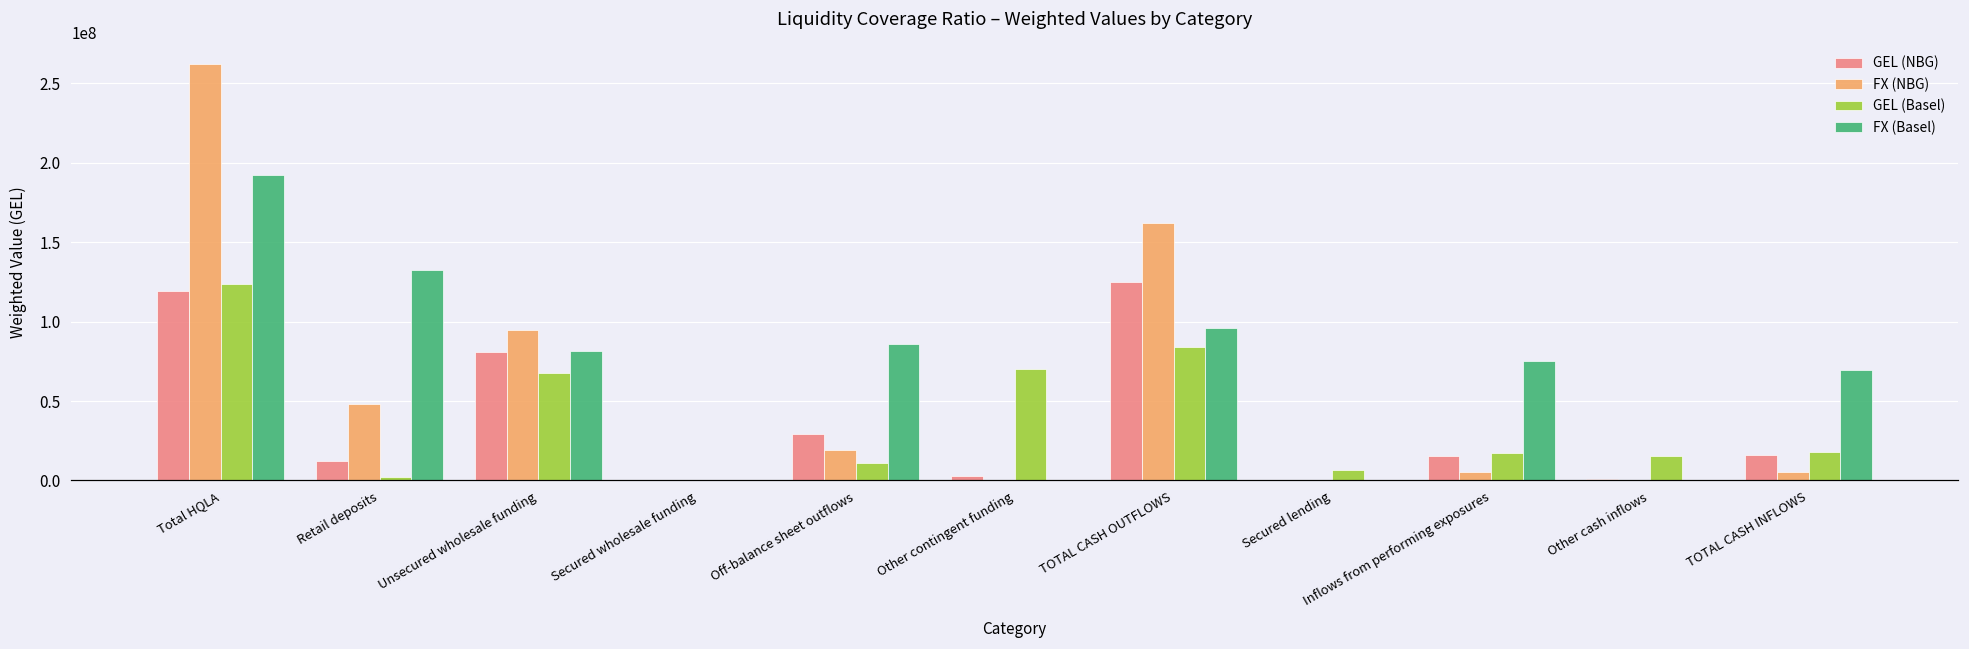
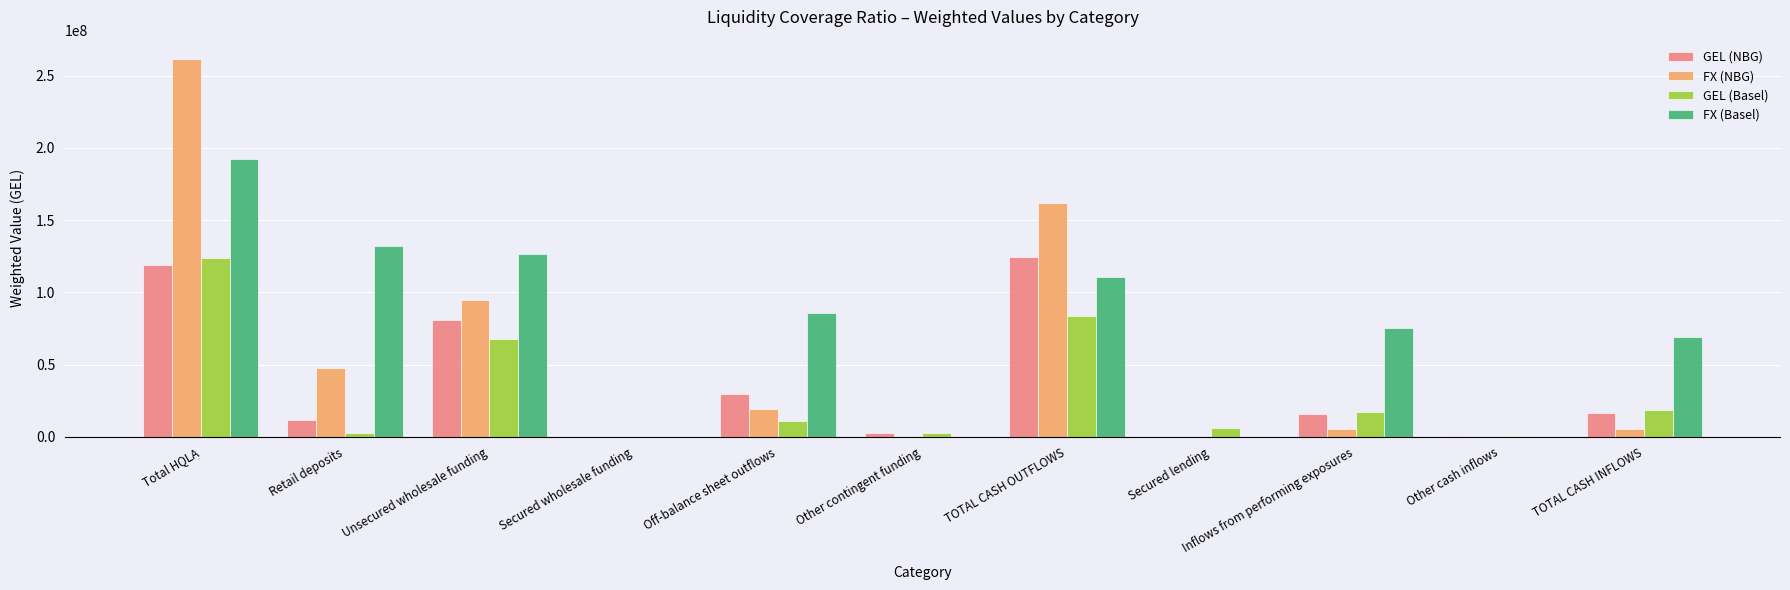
FX (Basel), Unsecured wholesale funding: 81000000 -> 127000000
GEL (Basel), Other contingent funding: 70000000 -> 3000000
FX (Basel), TOTAL CASH OUTFLOWS: 96000000 -> 111000000
GEL (Basel), Other cash inflows: 15000000 -> 1000000
